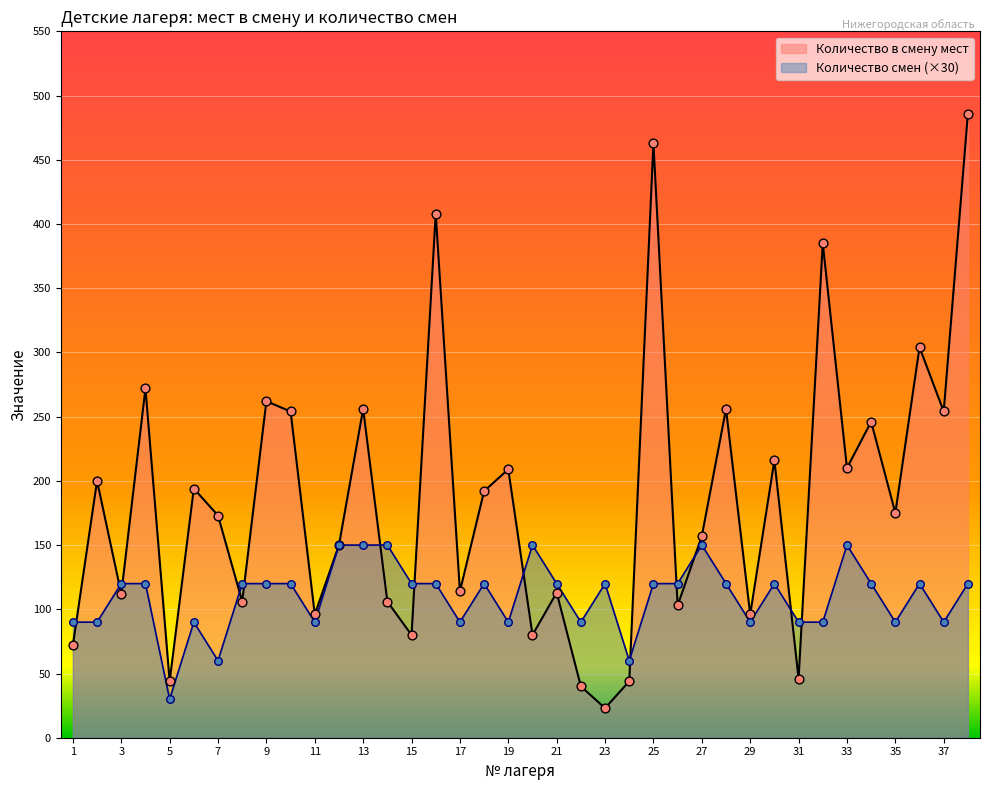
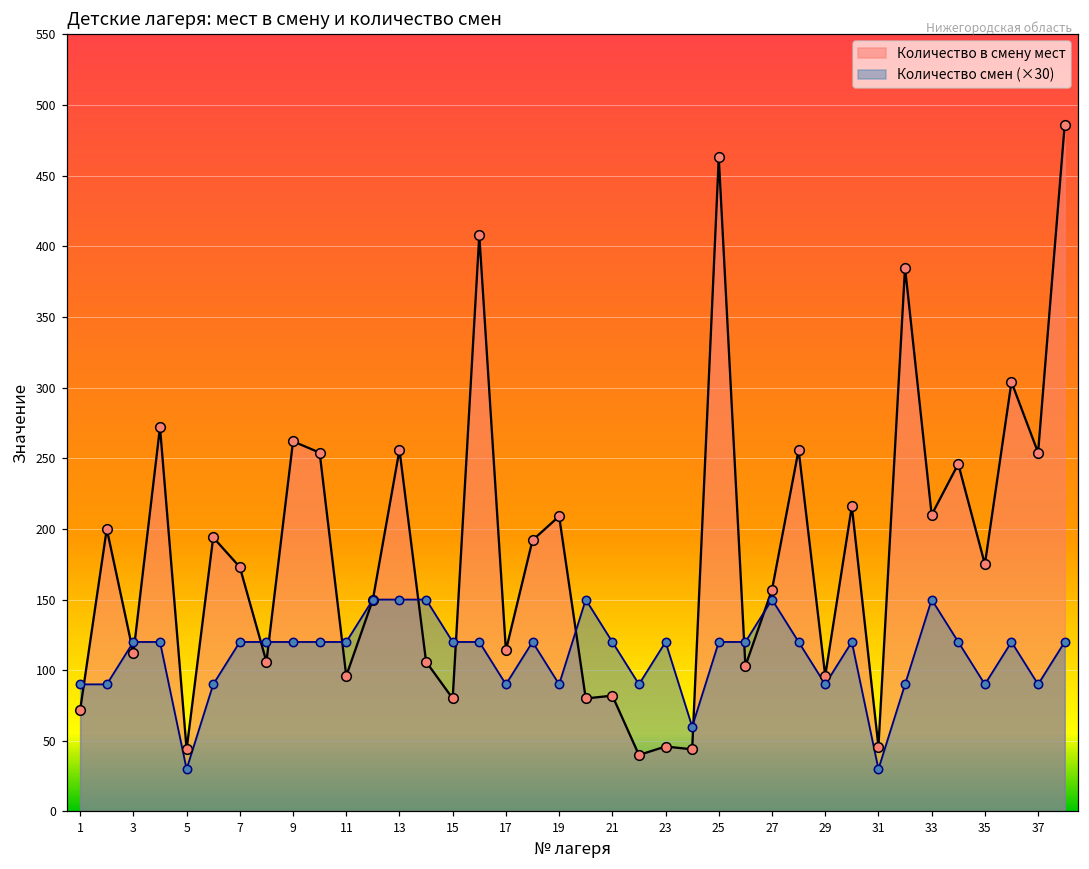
Количество смен (×30), 7: 60 -> 120
Количество смен (×30), 11: 90 -> 120
Количество в смену мест, 21: 113 -> 82
Количество в смену мест, 23: 23 -> 46
Количество смен (×30), 31: 90 -> 30
